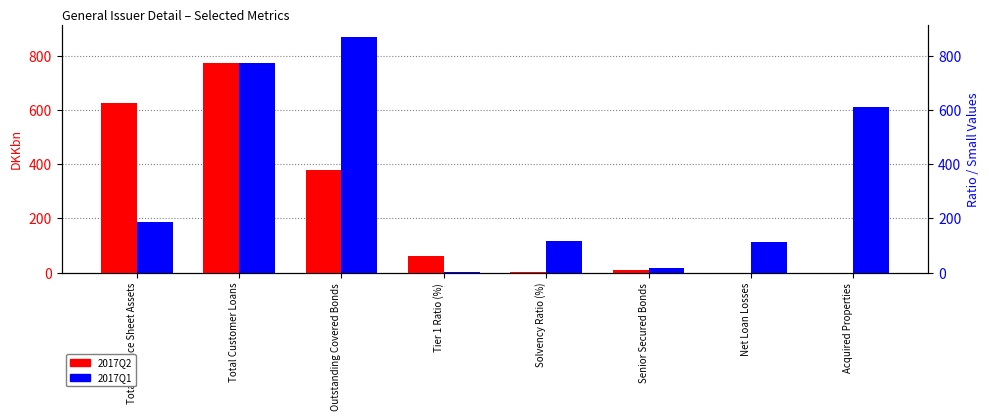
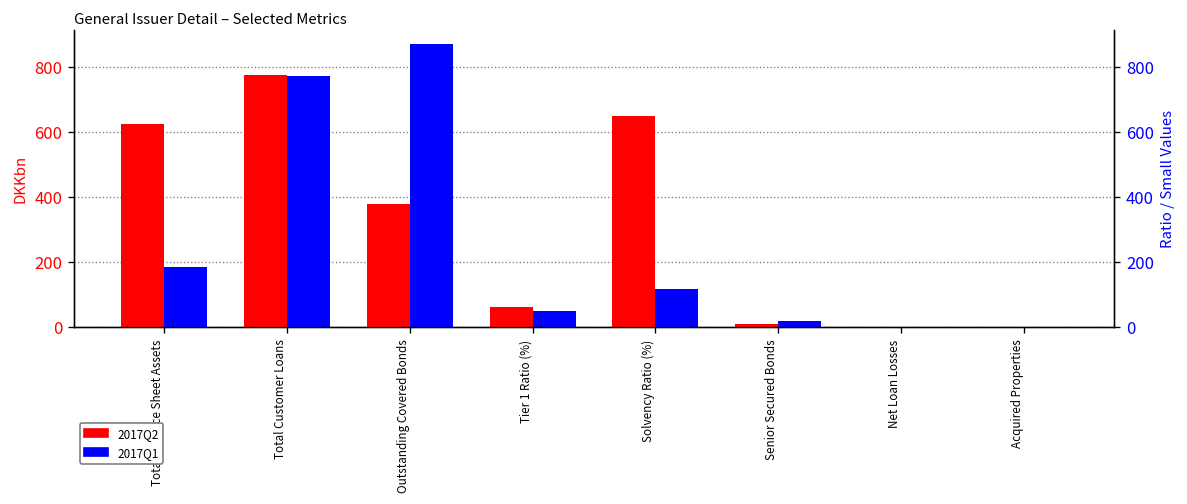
2017Q1, Tier 1 Ratio (%): 0 -> 50
2017Q2, Solvency Ratio (%): 0 -> 650
2017Q1, Net Loan Losses: 110 -> 0
2017Q1, Acquired Properties: 610 -> 0
